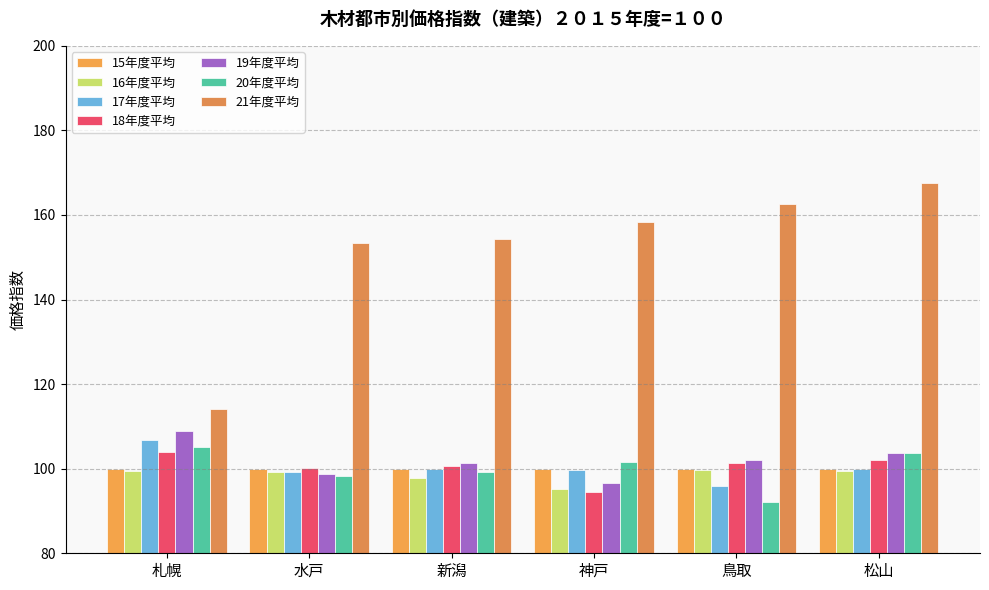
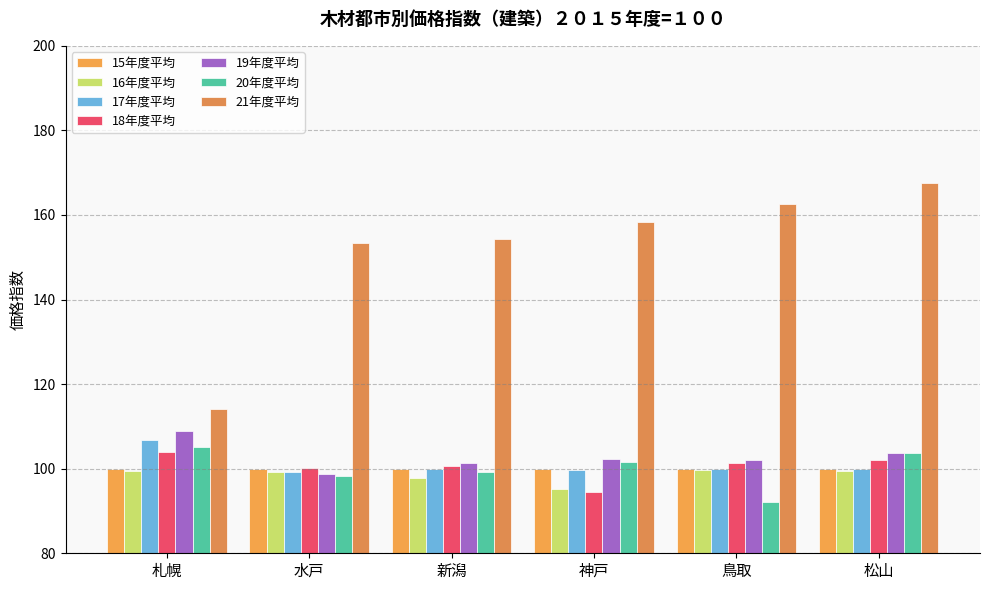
19年度平均, 神戸: 97 -> 102
17年度平均, 鳥取: 96 -> 100
